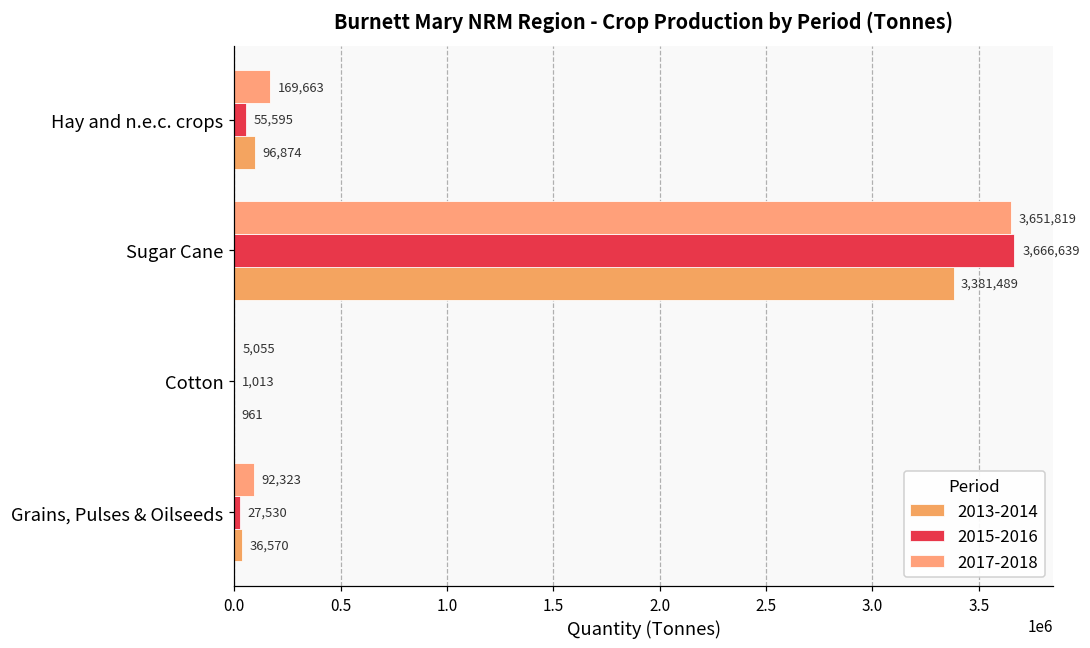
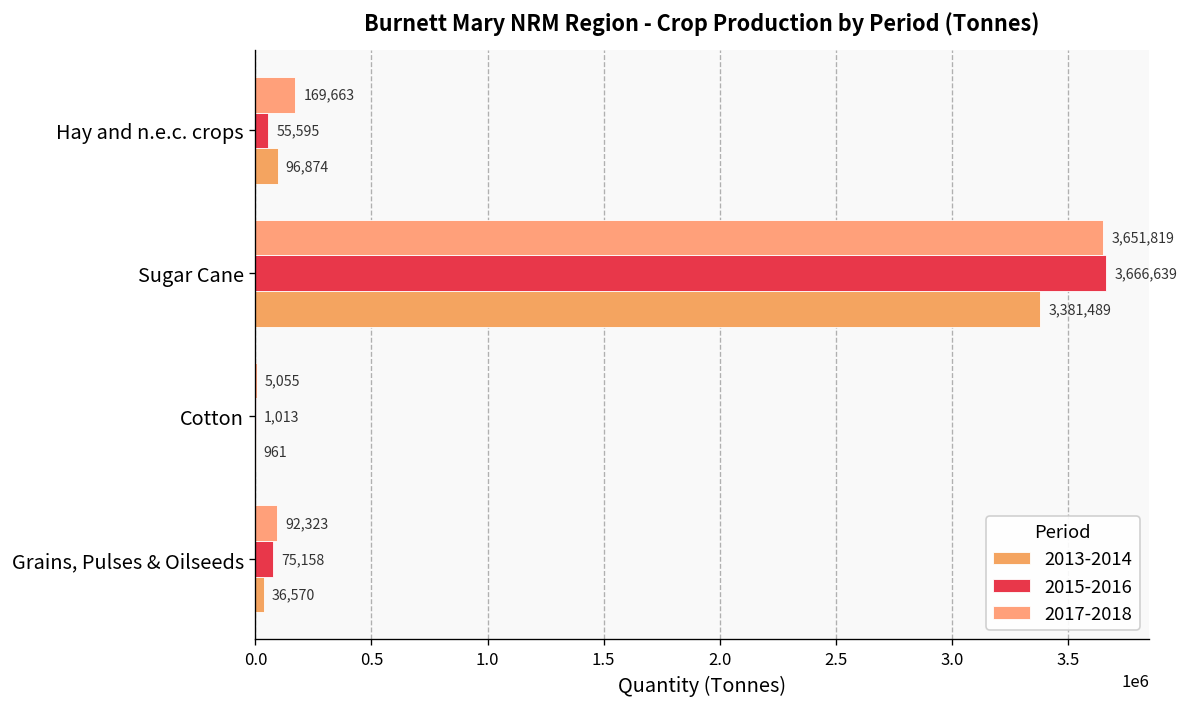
2015-2016, Grains, Pulses & Oilseeds: 27,530 -> 75,158
